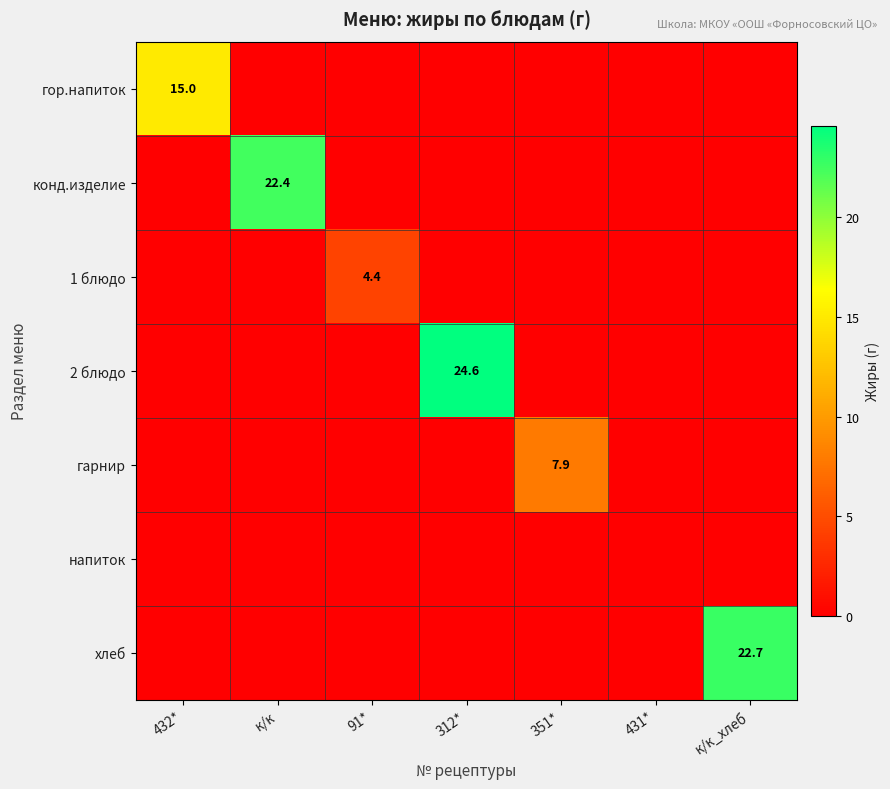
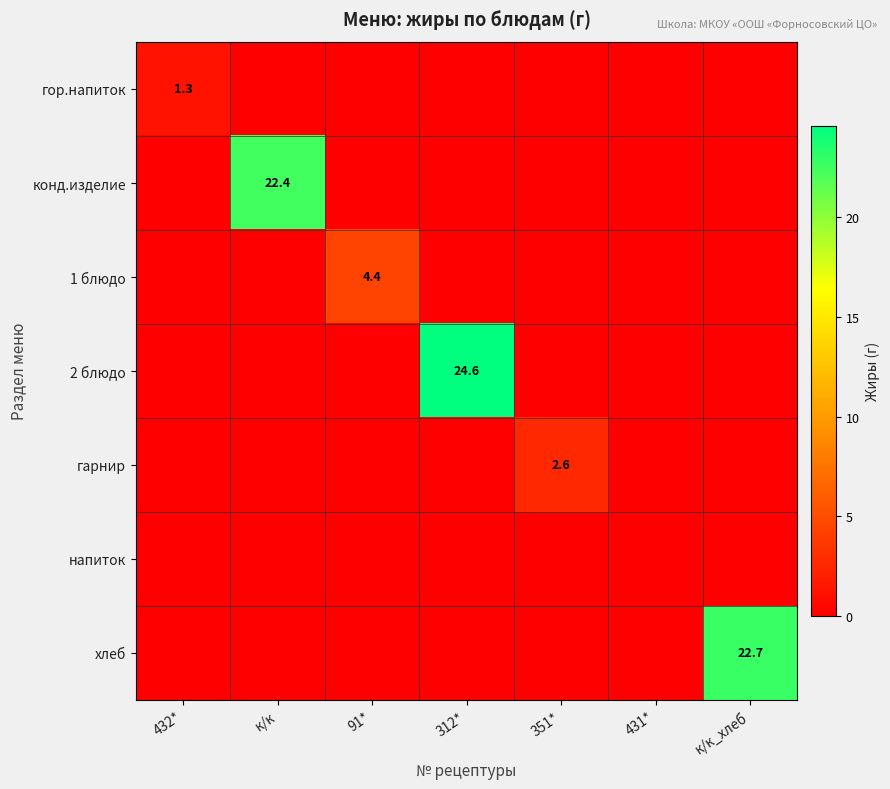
гор.напиток, 432*: 15.0 -> 1.3
гарнир, 351*: 7.9 -> 2.6
